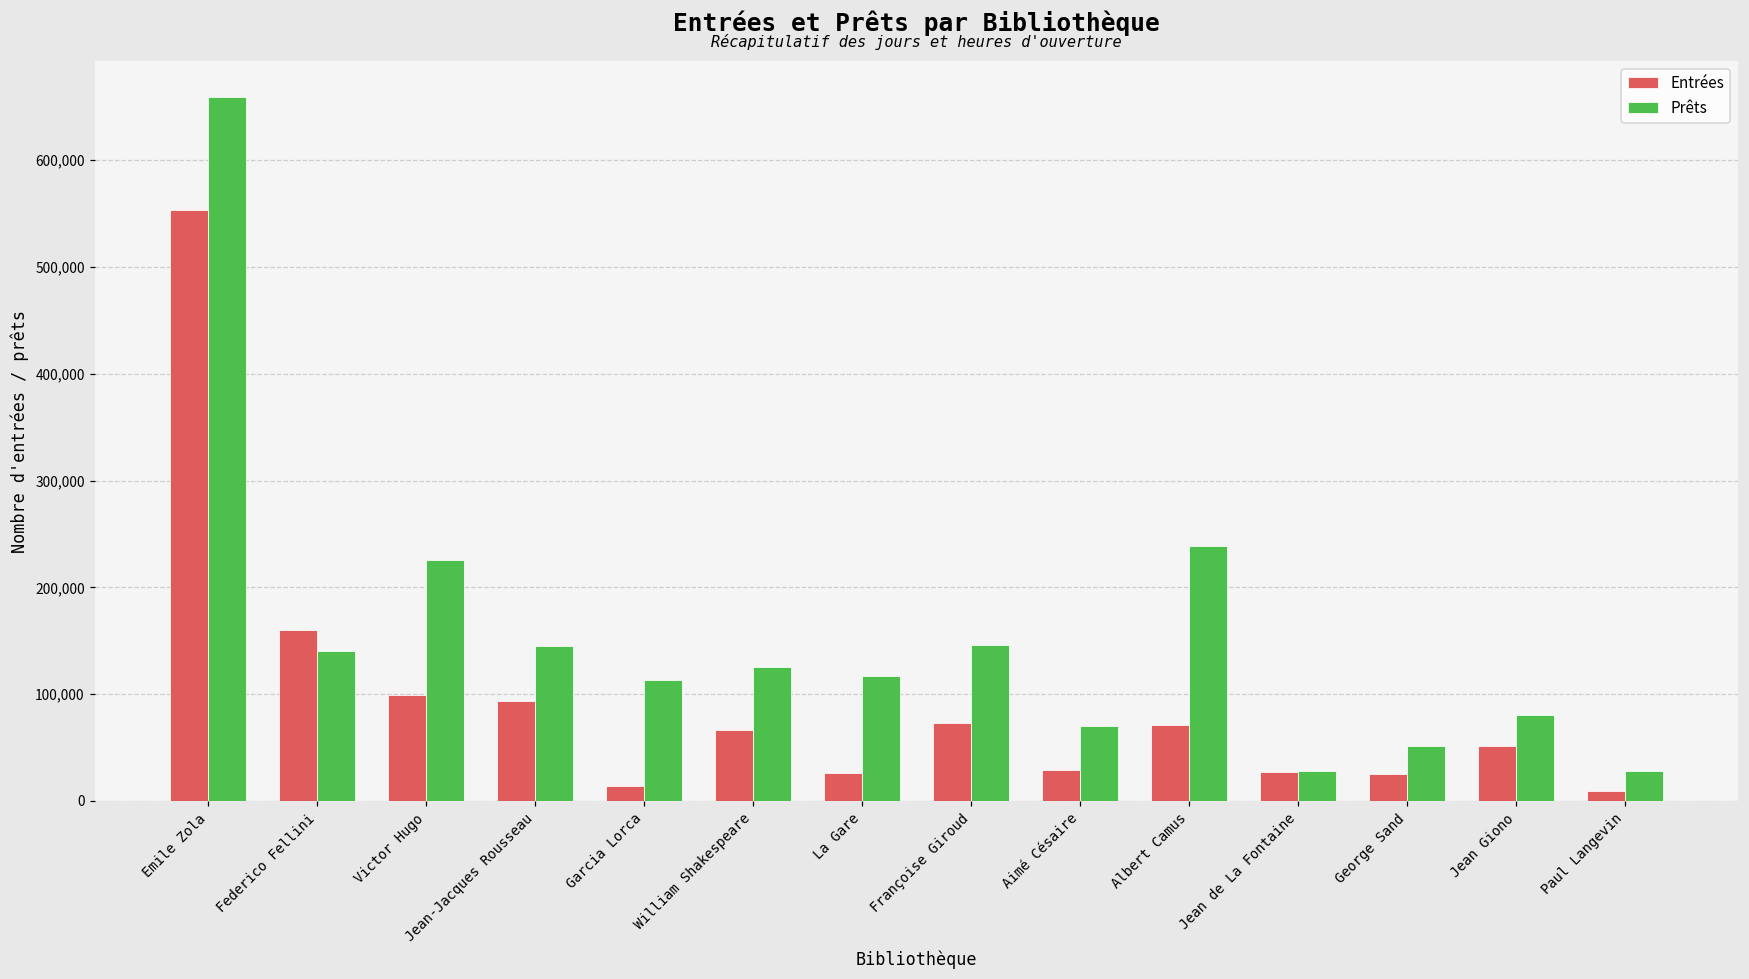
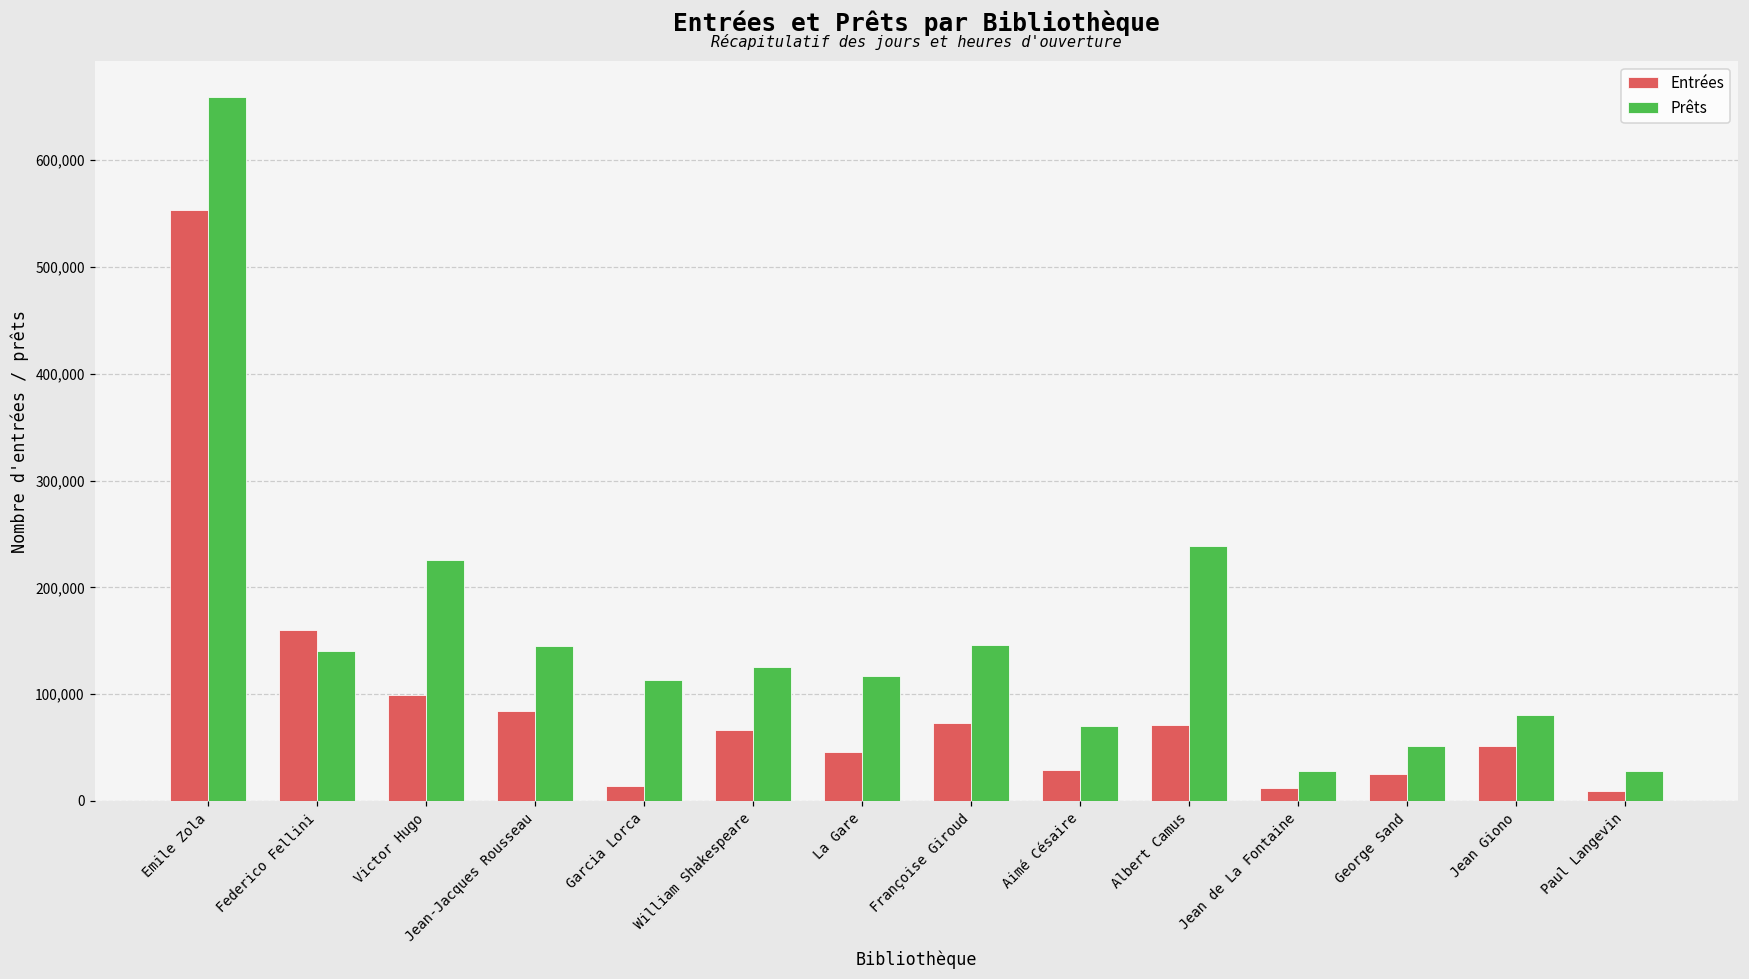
Entrées, Jean-Jacques Rousseau: 90,000 -> 80,000
Entrées, La Gare: 30,000 -> 50,000
Entrées, Jean de La Fontaine: 30,000 -> 10,000
